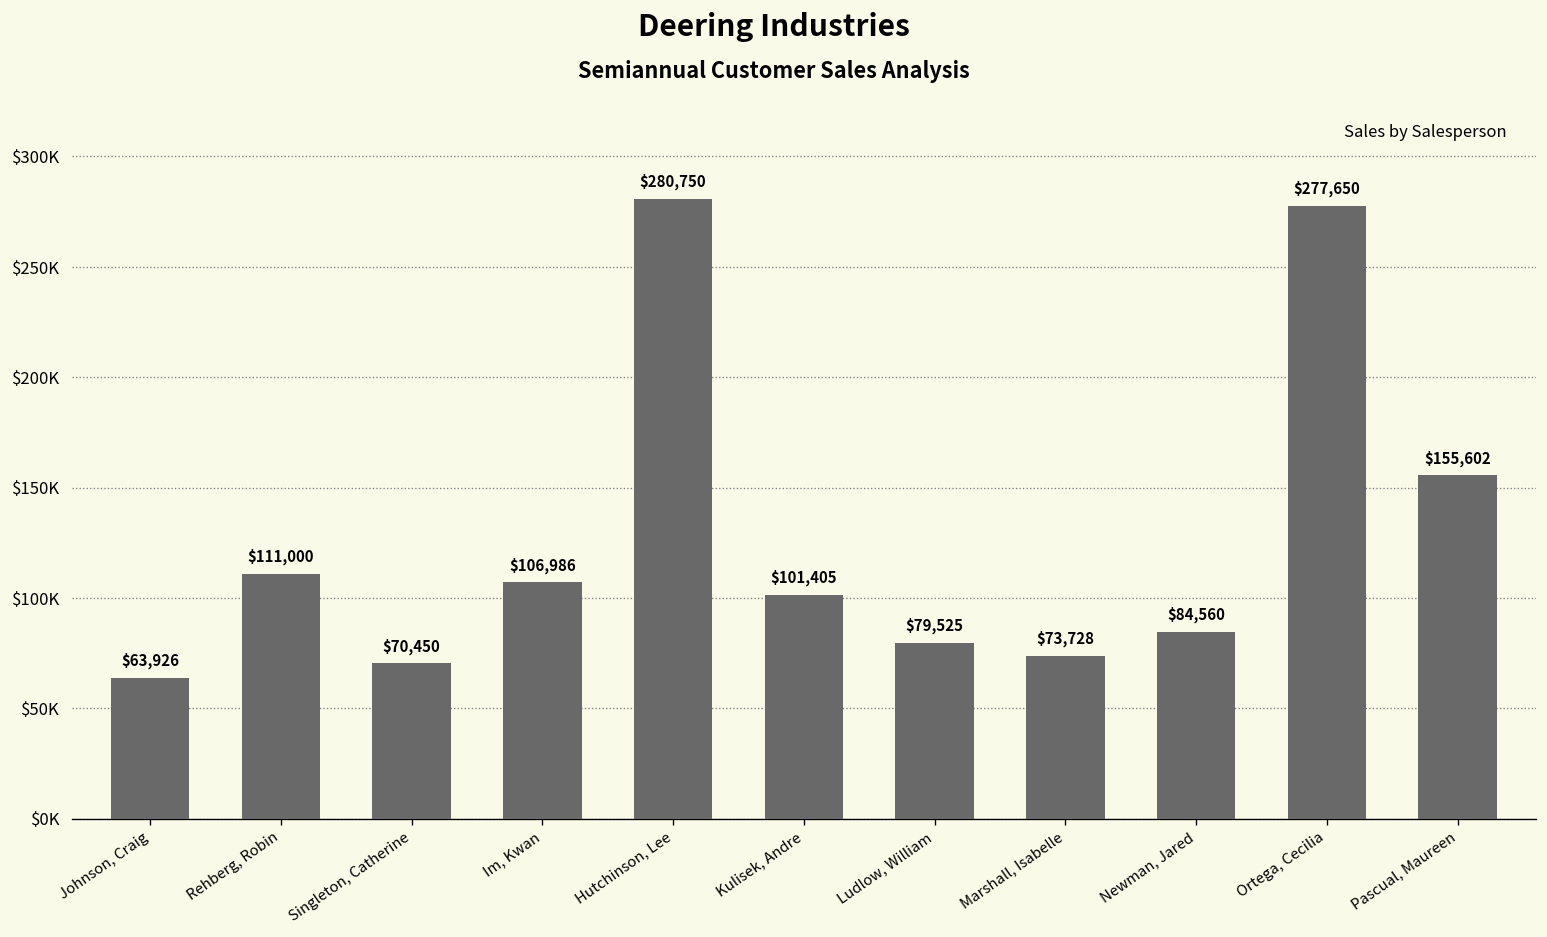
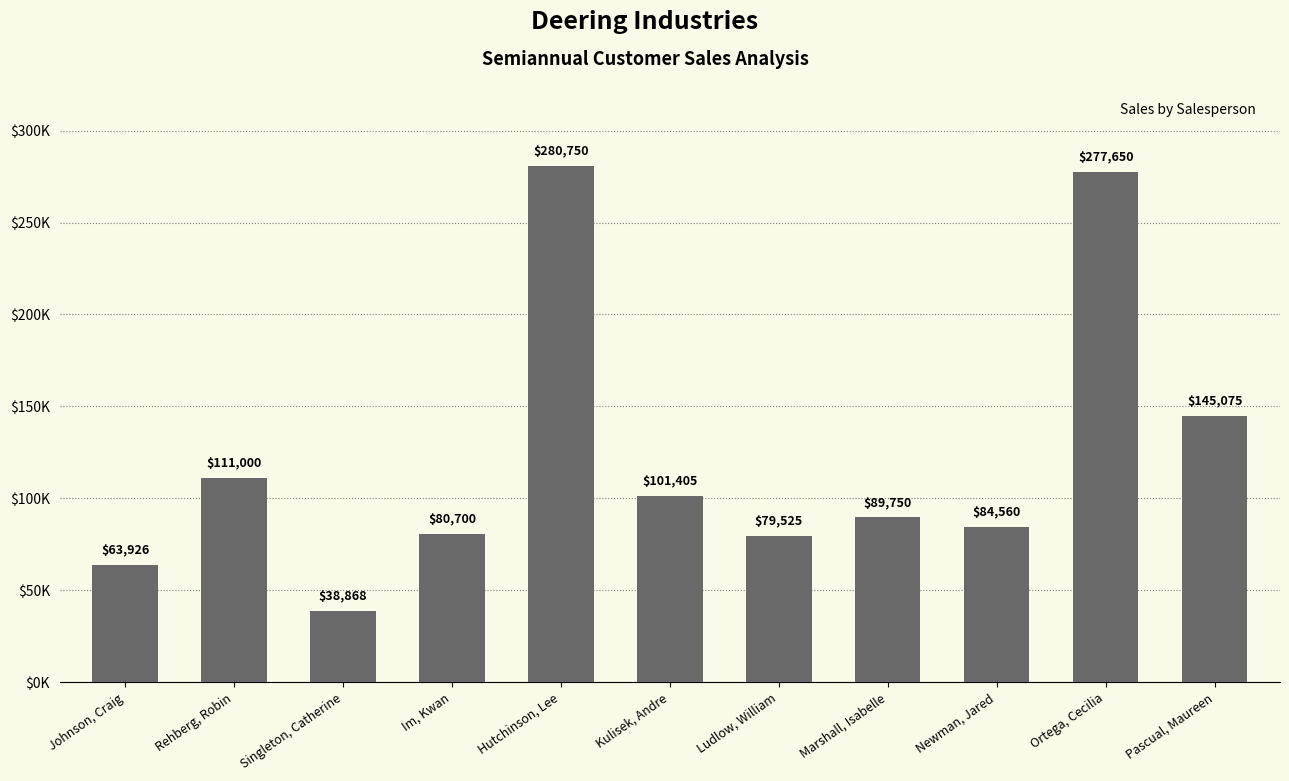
Singleton, Catherine: $70,450 -> $38,868
Im, Kwan: $106,986 -> $80,700
Marshall, Isabelle: $73,728 -> $89,750
Pascual, Maureen: $155,602 -> $145,075
